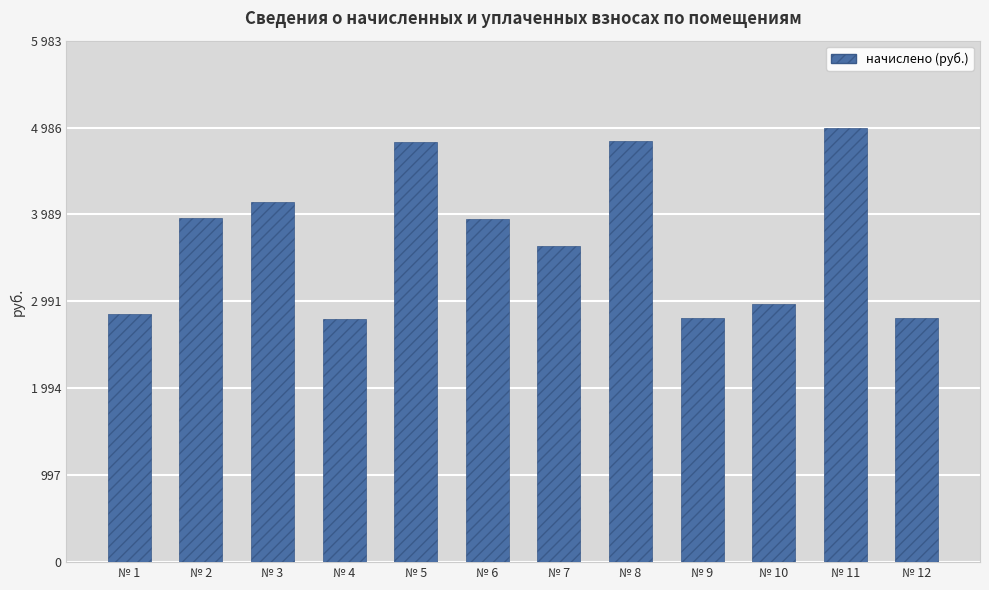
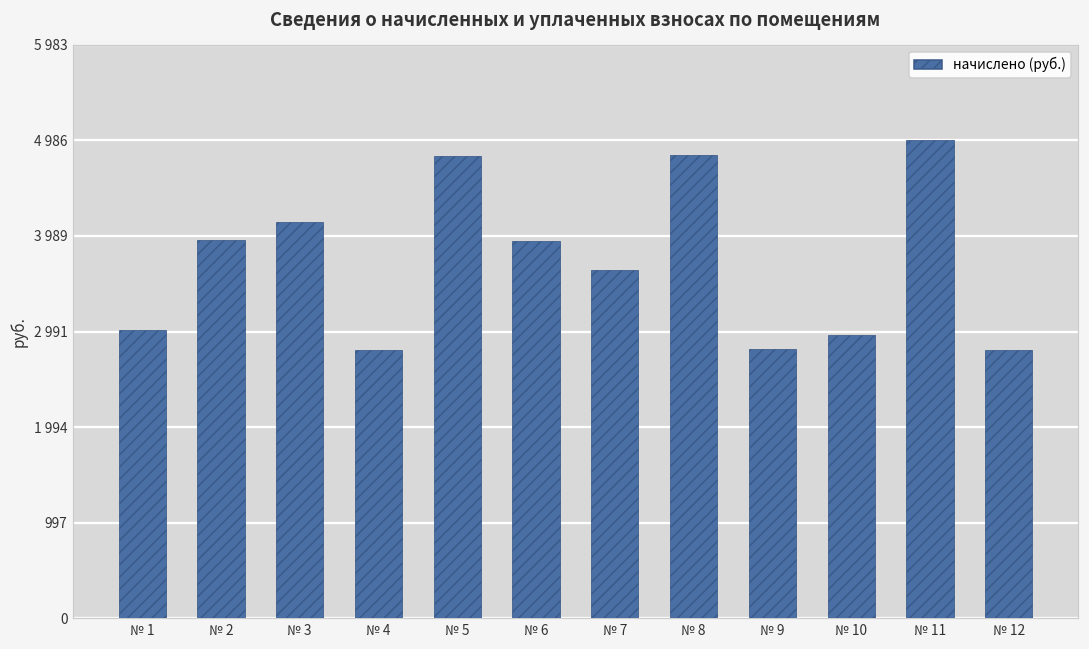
№ 1: 2800 -> 3000
